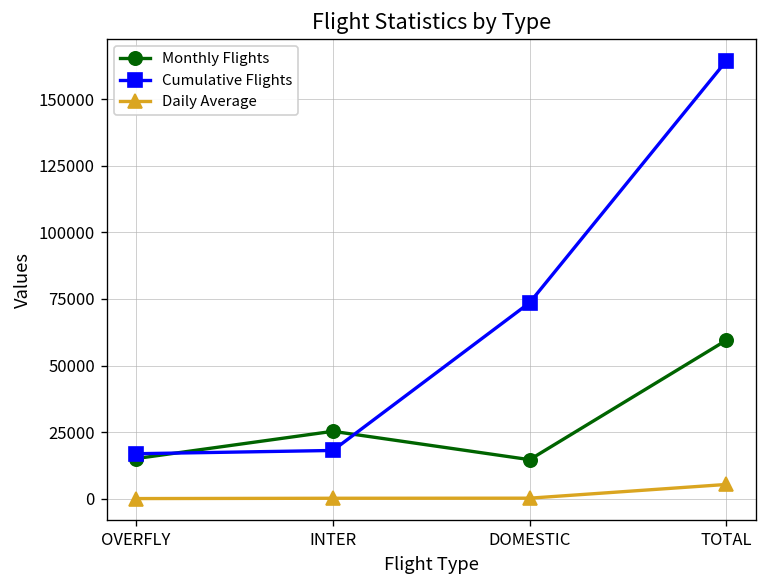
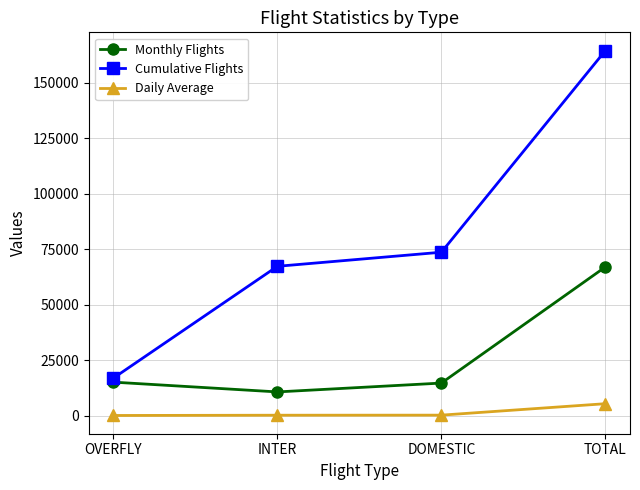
Monthly Flights, INTER: 25000 -> 11000
Cumulative Flights, INTER: 18000 -> 67000
Monthly Flights, TOTAL: 60000 -> 67000
